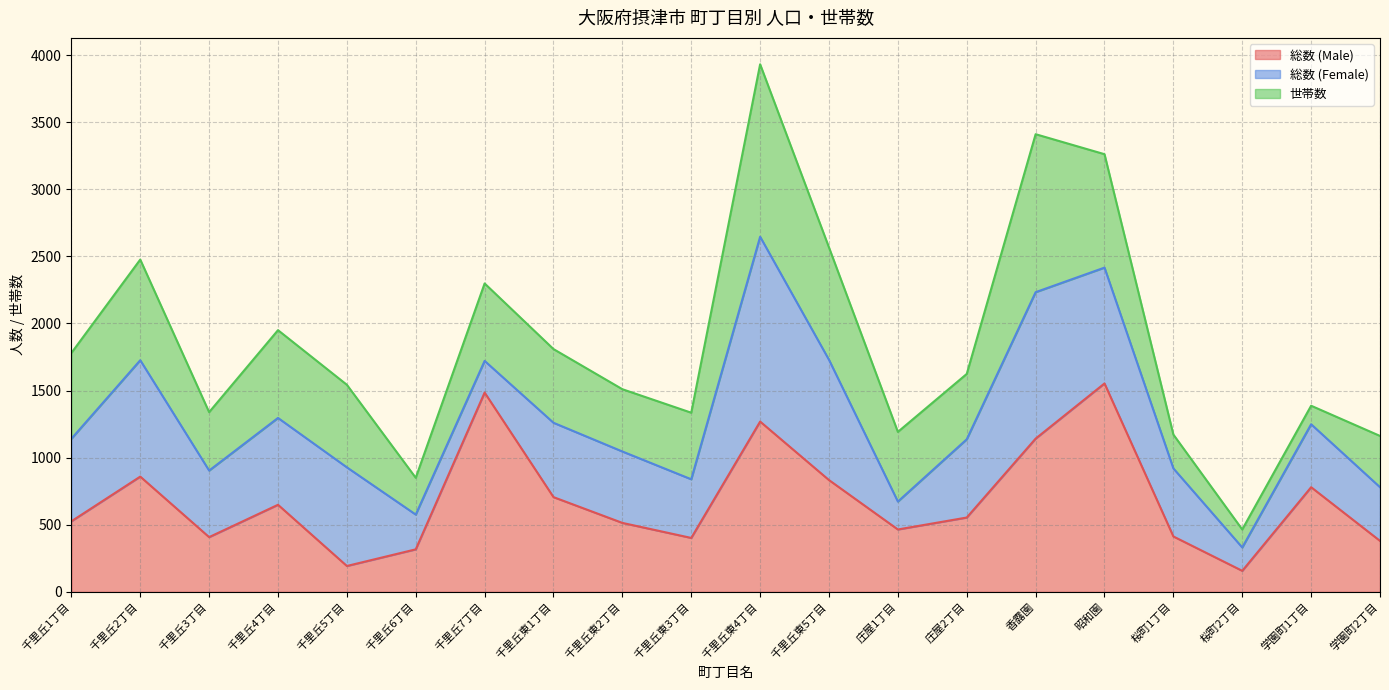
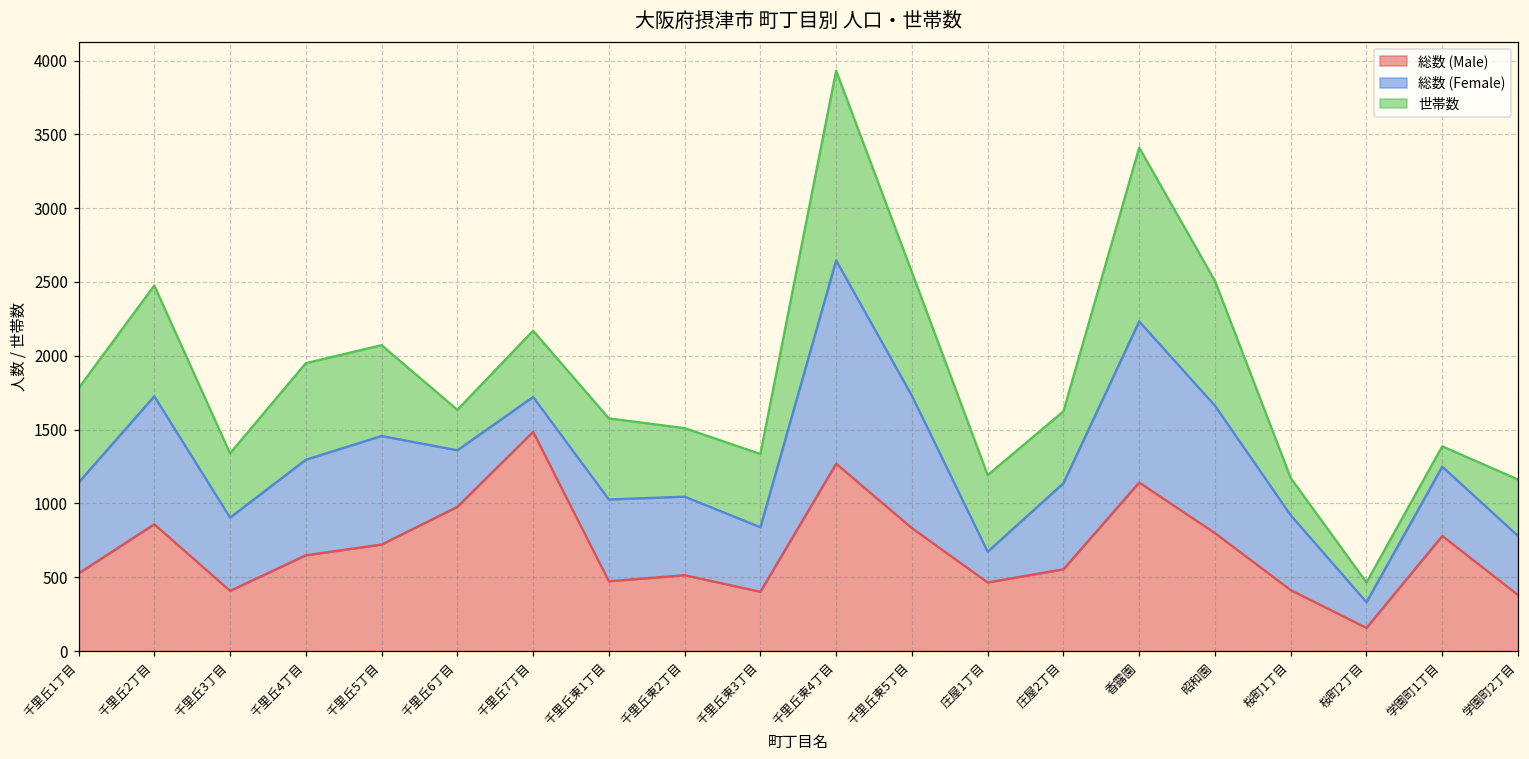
総数 (Male), 千里丘5丁目: 190 -> 720
総数 (Male), 千里丘6丁目: 320 -> 980
総数 (Female), 千里丘6丁目: 260 -> 380
世帯数, 千里丘7丁目: 580 -> 450
総数 (Male), 千里丘東1丁目: 710 -> 470
総数 (Male), 昭和園: 1550 -> 800
